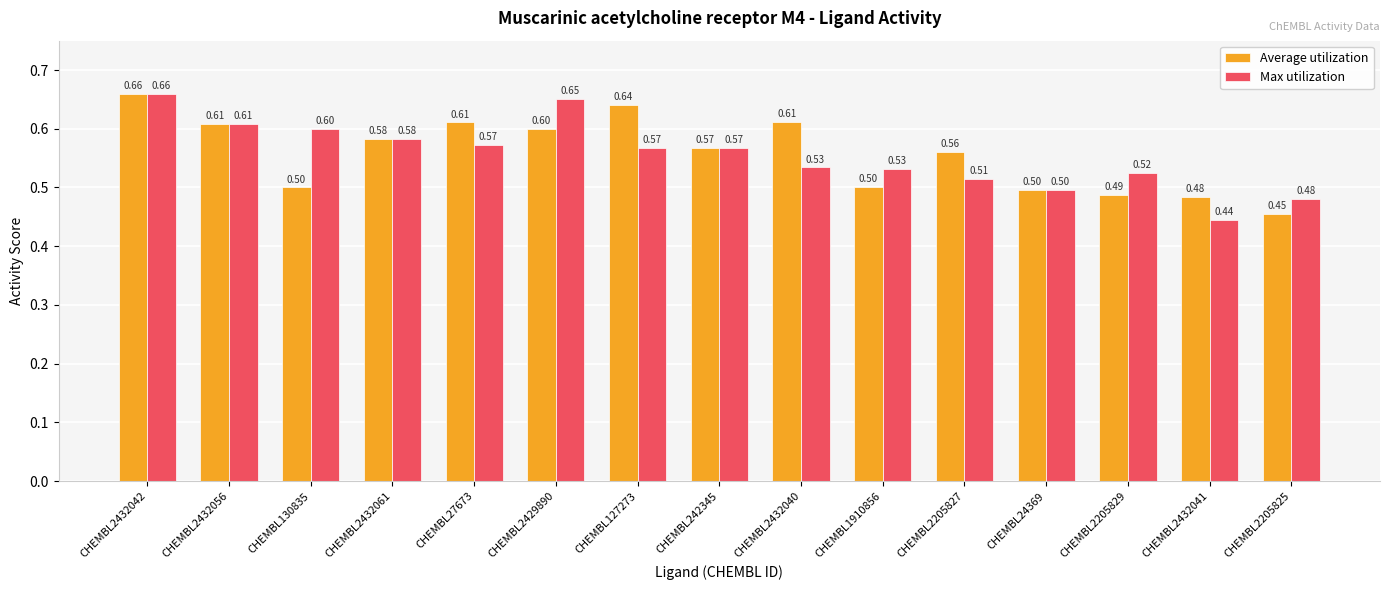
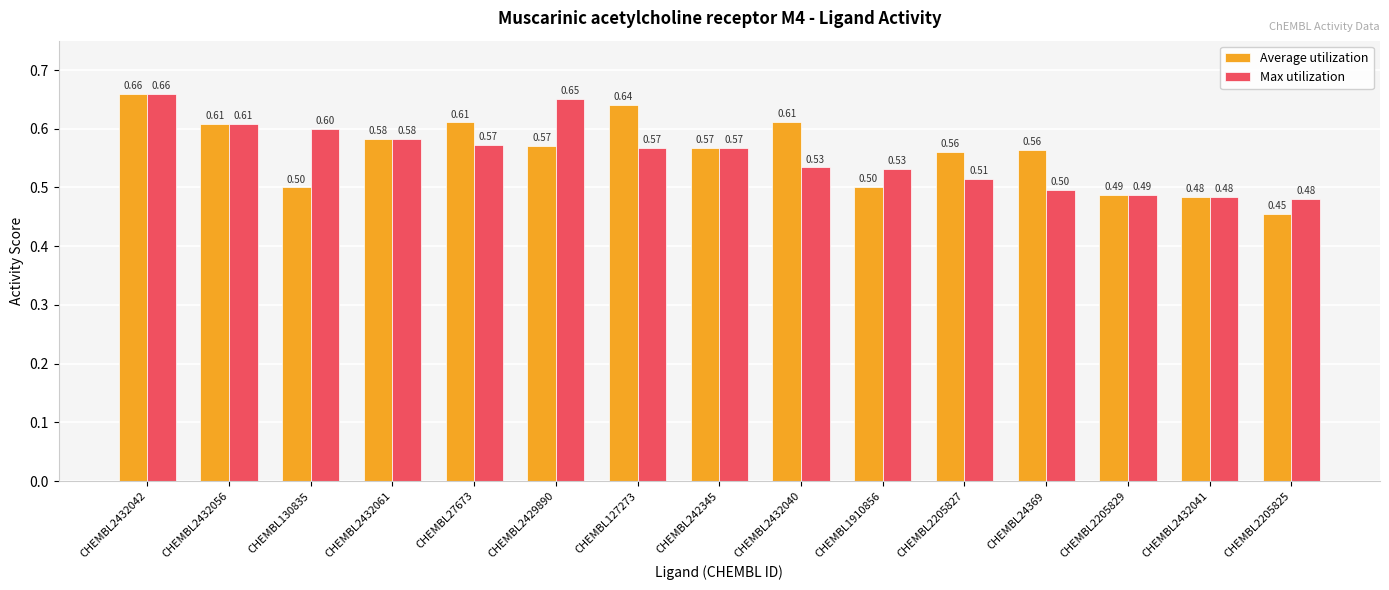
Average utilization, CHEMBL2429890: 0.60 -> 0.57
Average utilization, CHEMBL24369: 0.50 -> 0.56
Max utilization, CHEMBL2205829: 0.52 -> 0.49
Max utilization, CHEMBL2432041: 0.44 -> 0.48
